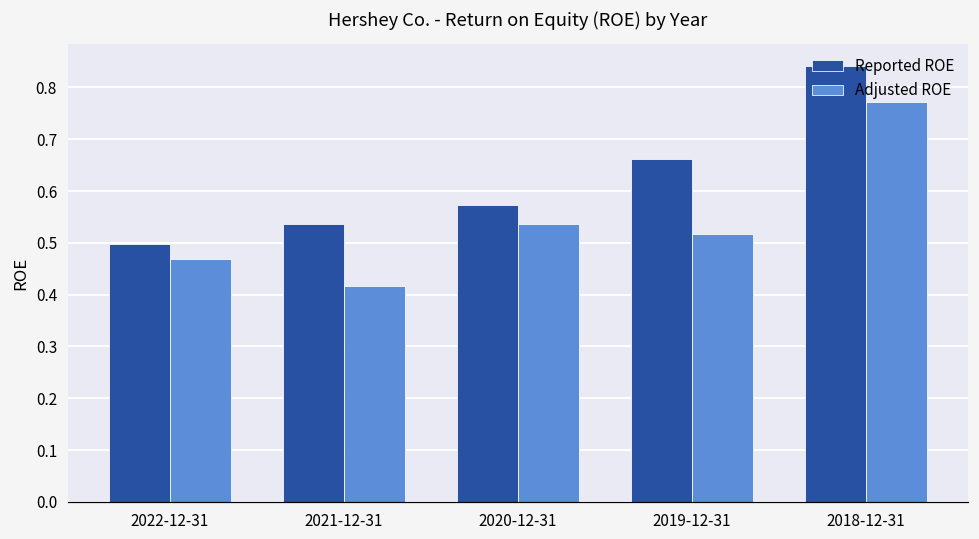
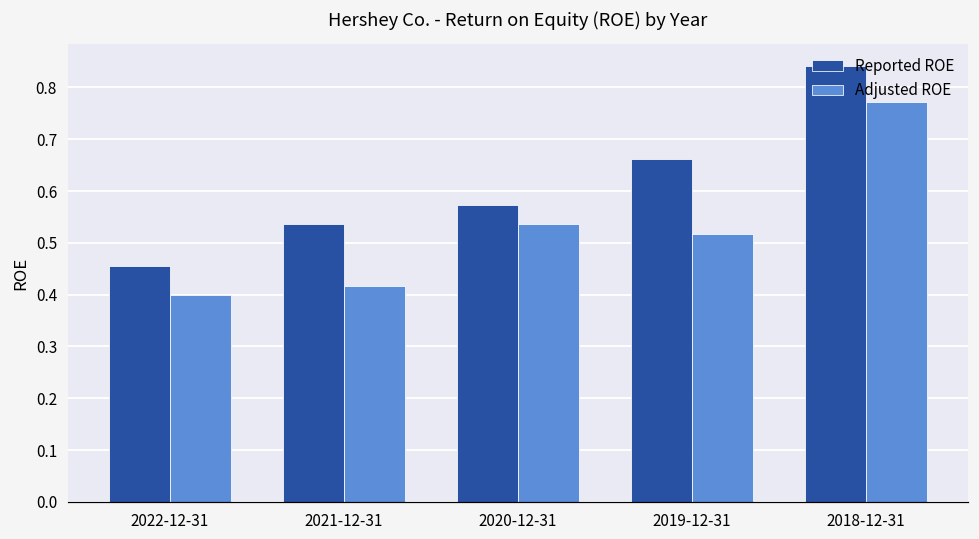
Reported ROE, 2022-12-31: 0.50 -> 0.46
Adjusted ROE, 2022-12-31: 0.47 -> 0.40
